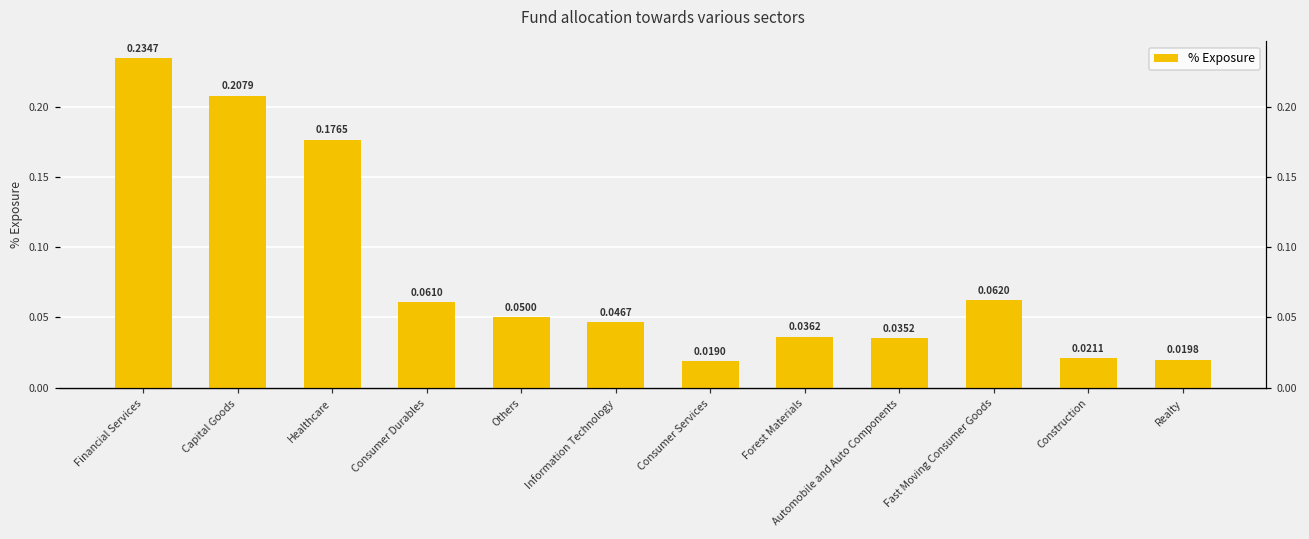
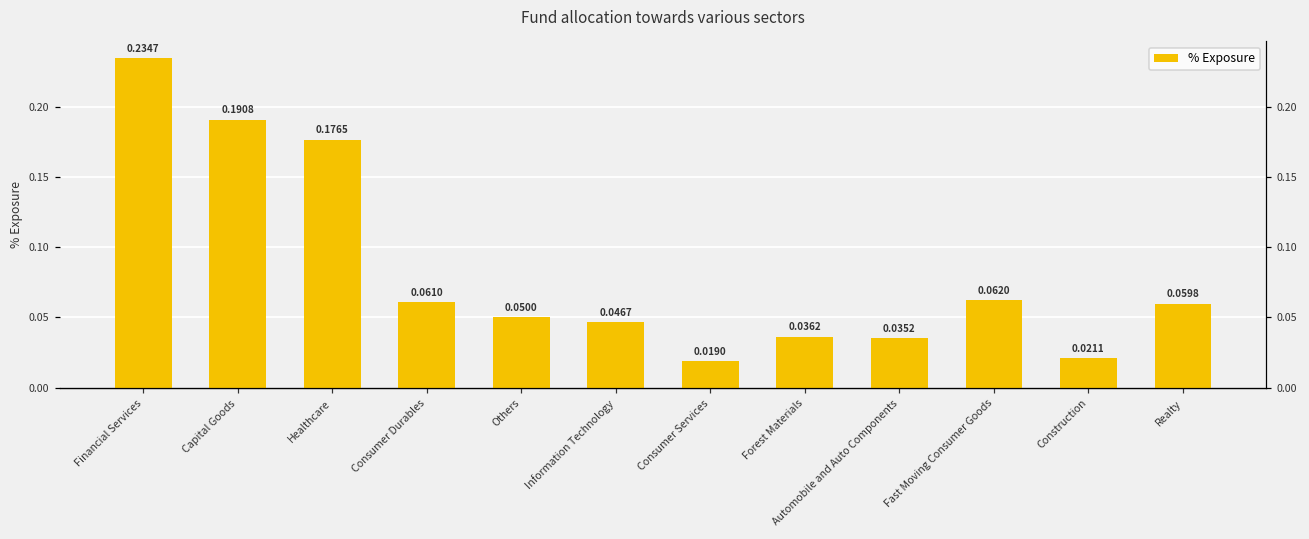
Capital Goods: 0.2079 -> 0.1908
Realty: 0.0198 -> 0.0598
